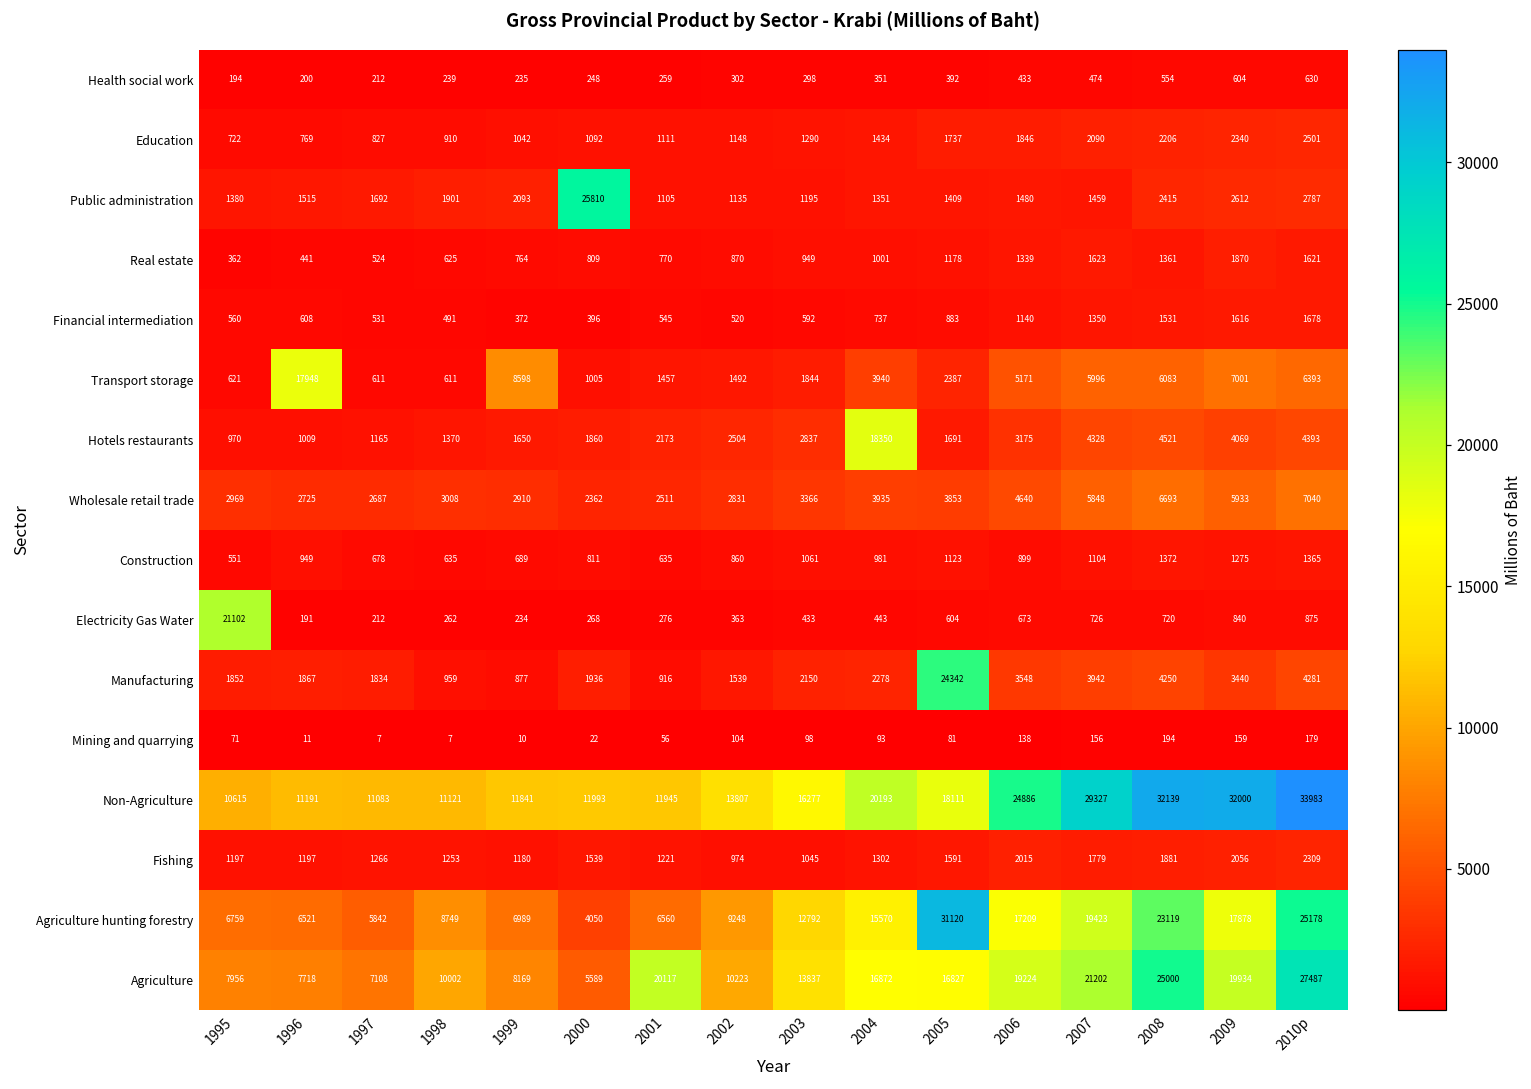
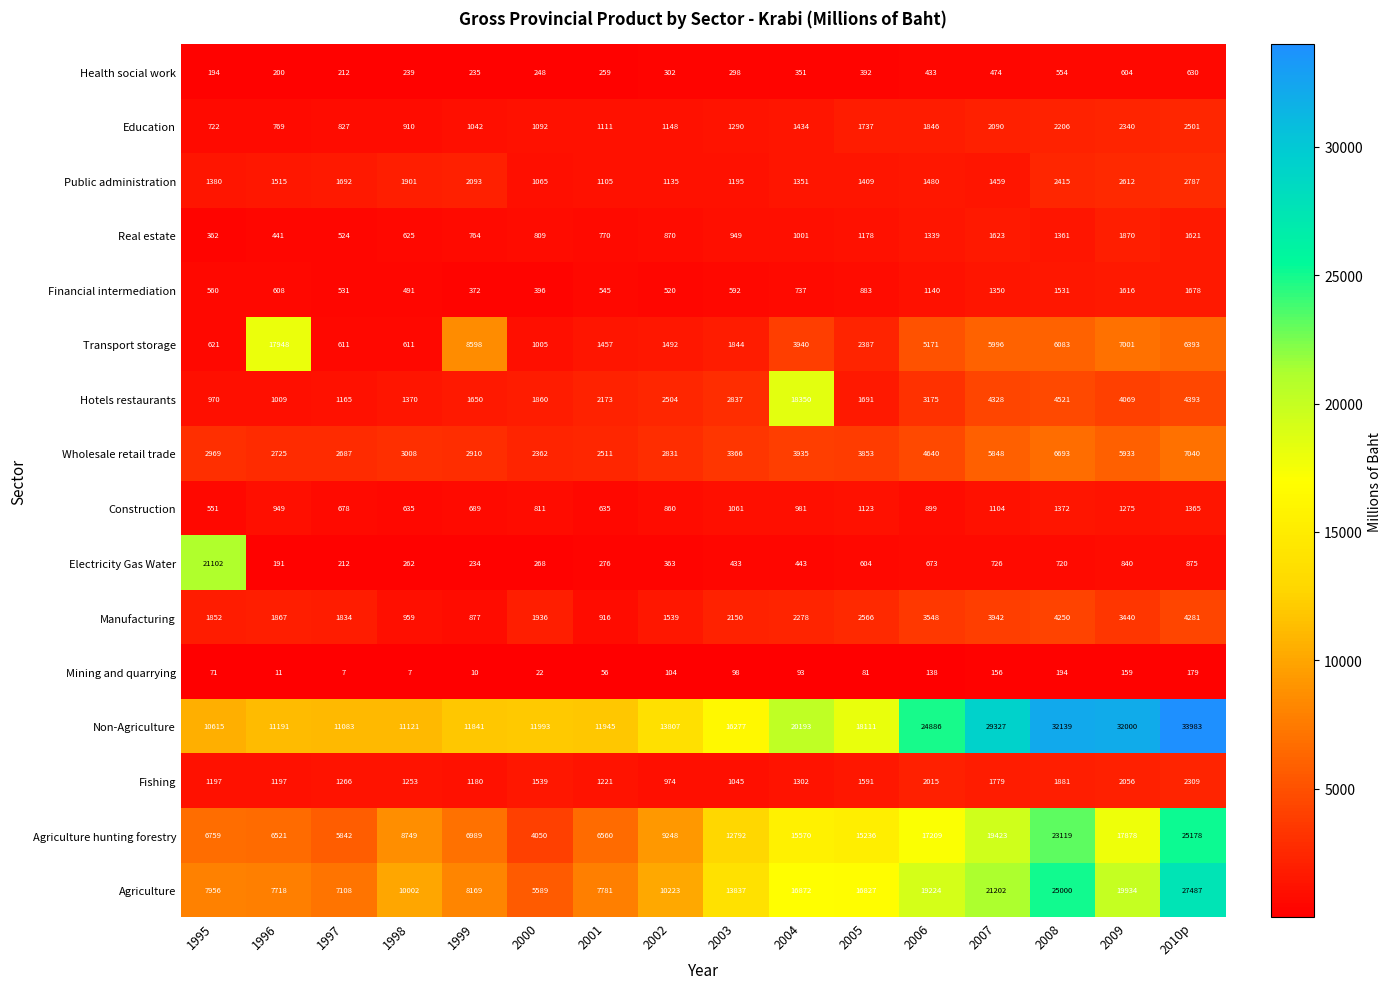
Public administration, 2000: 25810 -> 1065
Manufacturing, 2005: 24342 -> 2566
Agriculture hunting forestry, 2005: 31120 -> 15236
Agriculture, 2001: 20117 -> 7781
